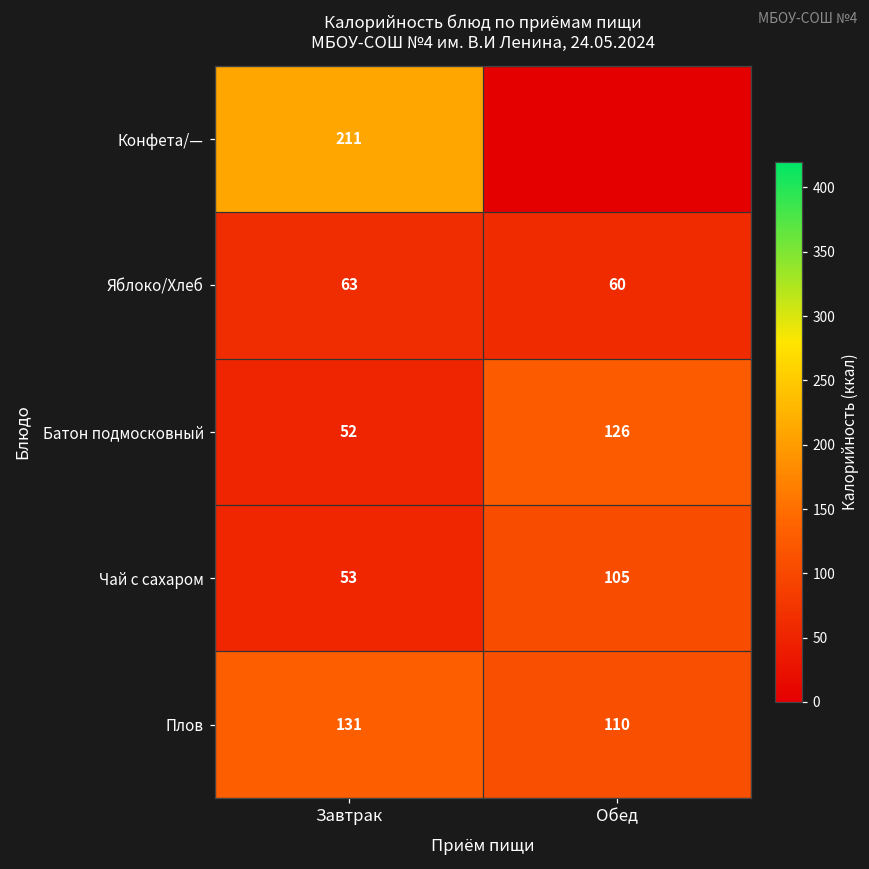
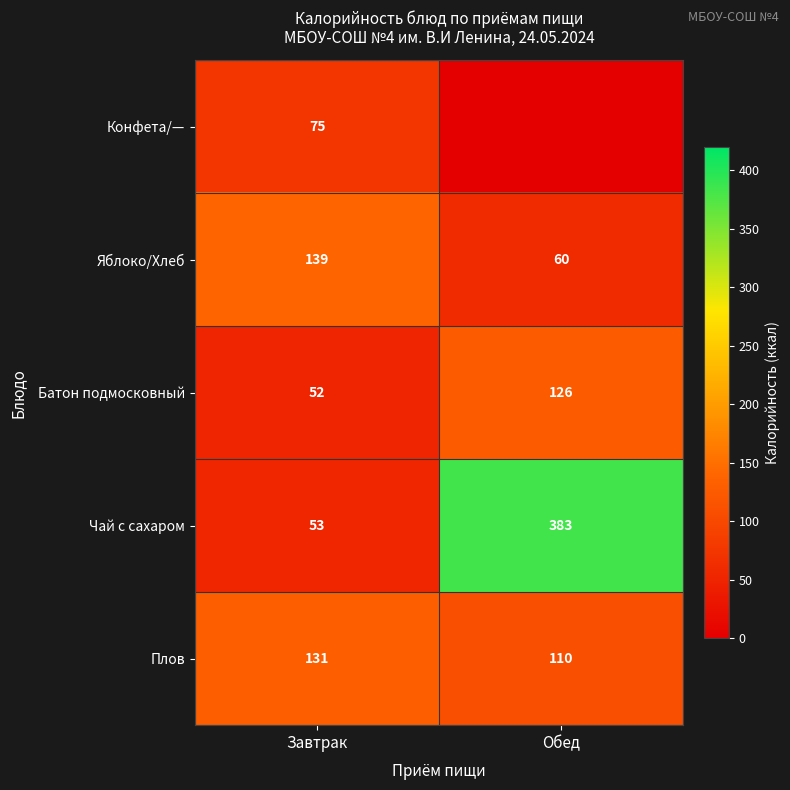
Конфета/—, Завтрак: 211 -> 75
Яблоко/Хлеб, Завтрак: 63 -> 139
Чай с сахаром, Обед: 105 -> 383
